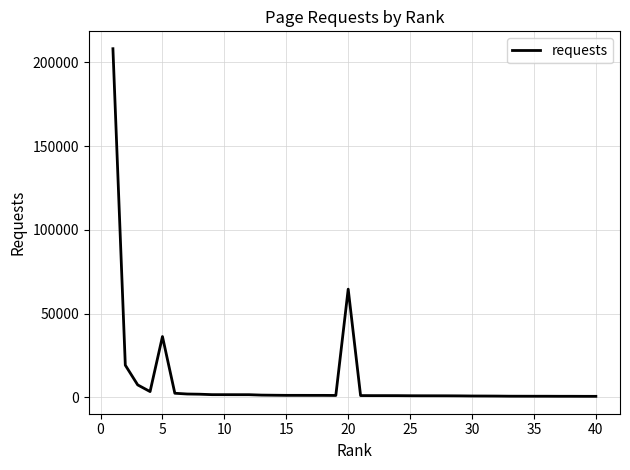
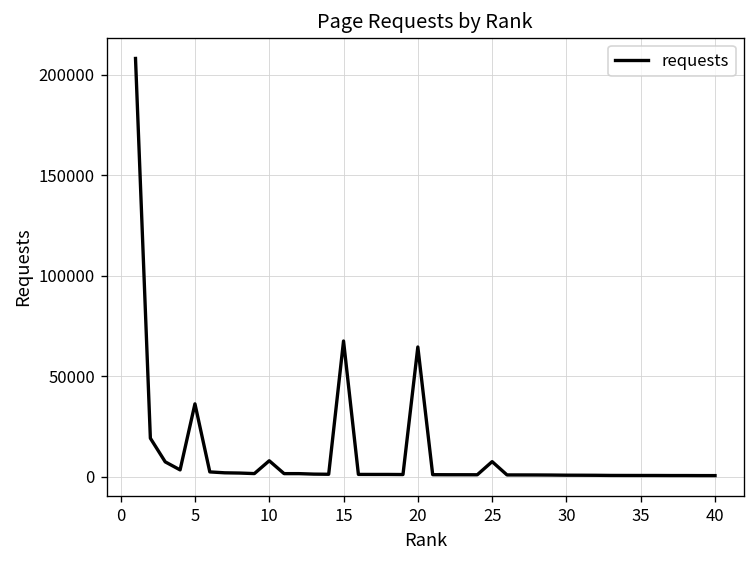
10: 2000 -> 8000
15: 1000 -> 68000
25: 1000 -> 8000
